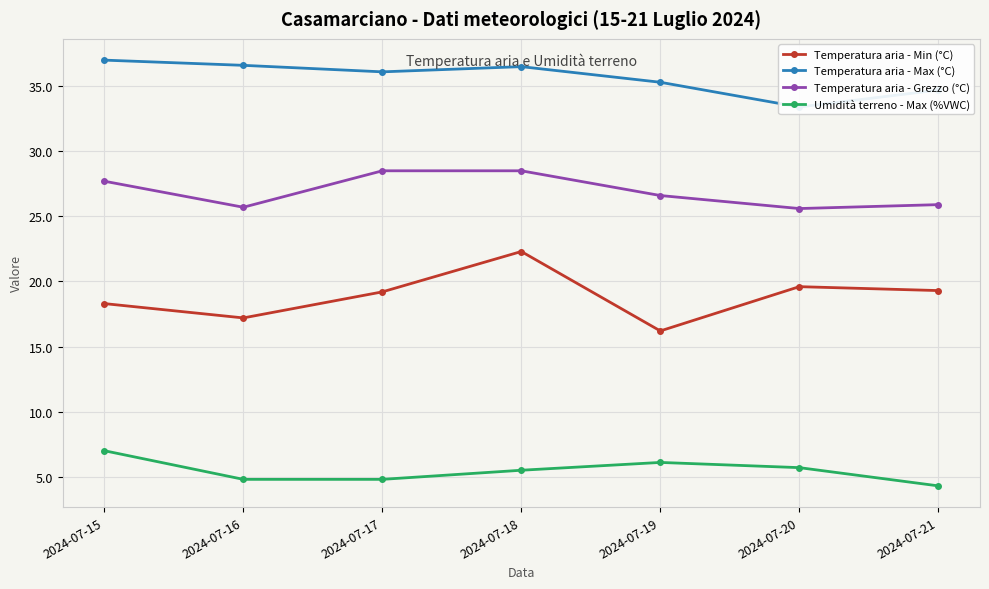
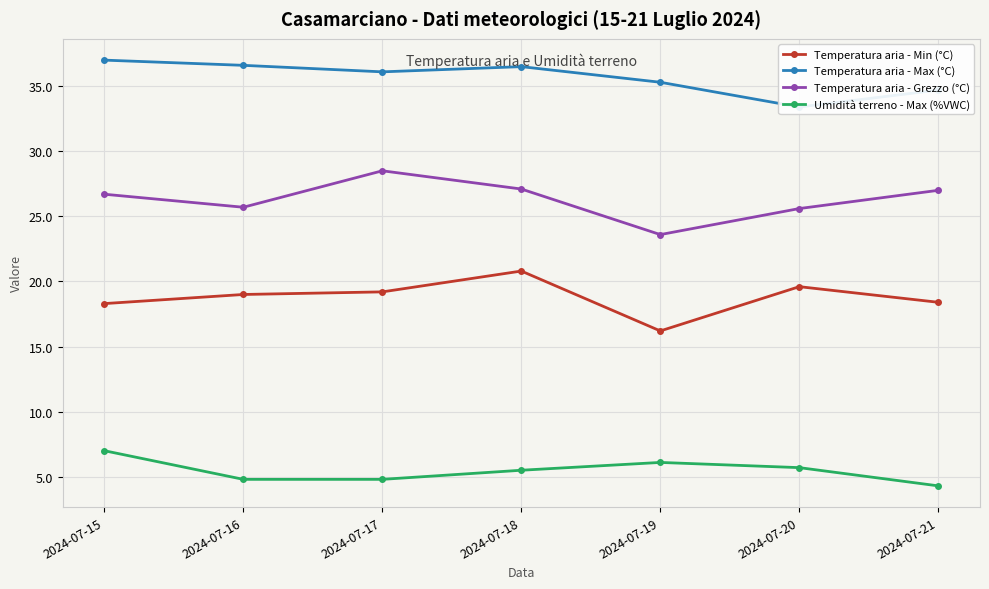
Temperatura aria - Grezzo (°C), 2024-07-15: 27.7 -> 26.7
Temperatura aria - Min (°C), 2024-07-16: 17.2 -> 19.0
Temperatura aria - Min (°C), 2024-07-18: 22.3 -> 20.8
Temperatura aria - Grezzo (°C), 2024-07-18: 28.5 -> 27.1
Temperatura aria - Grezzo (°C), 2024-07-19: 26.6 -> 23.6
Temperatura aria - Min (°C), 2024-07-21: 19.3 -> 18.4
Temperatura aria - Grezzo (°C), 2024-07-21: 25.9 -> 27.0
